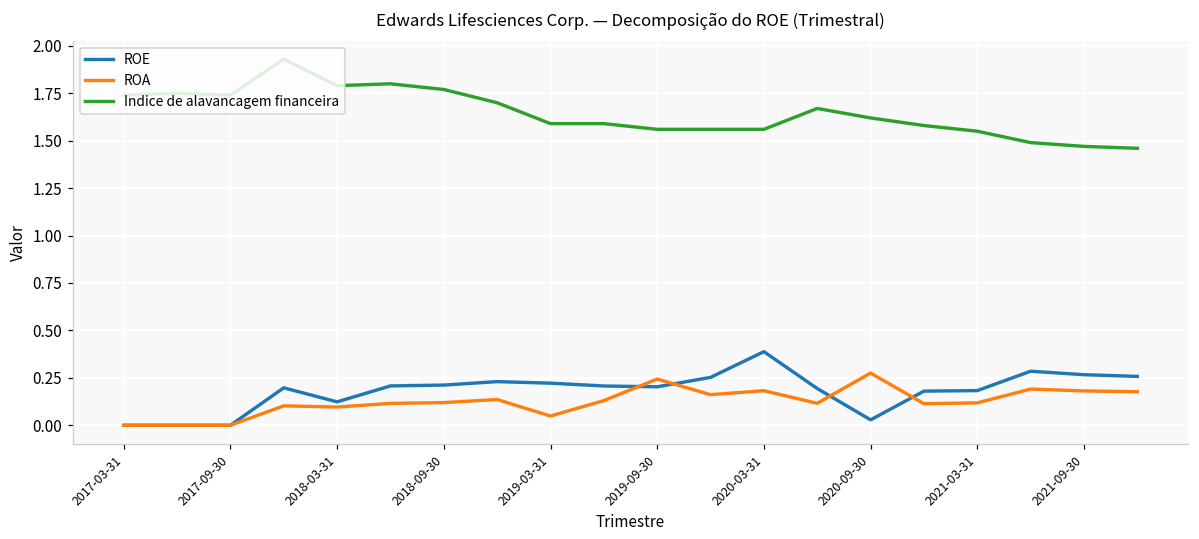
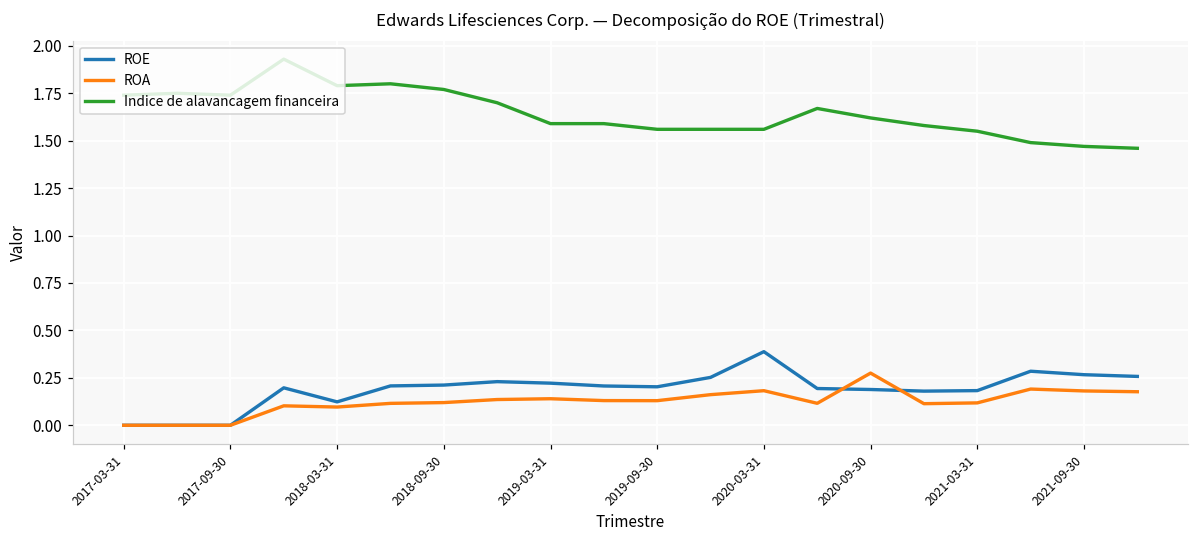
ROA, 2019-03-31: 0.05 -> 0.14
ROA, 2019-09-30: 0.24 -> 0.13
ROE, 2020-09-30: 0.03 -> 0.19
